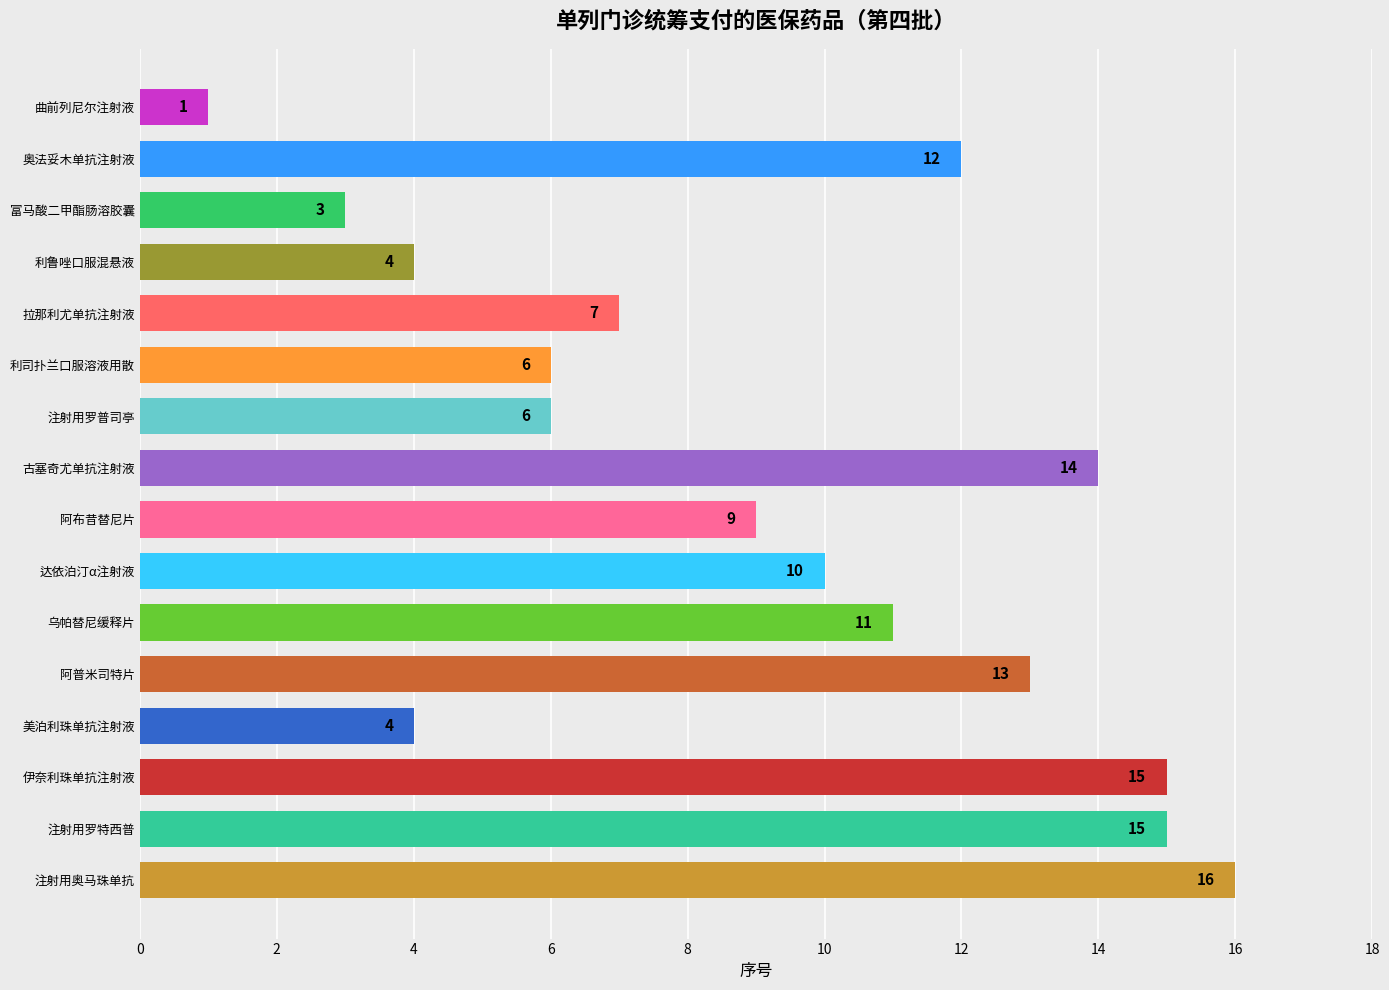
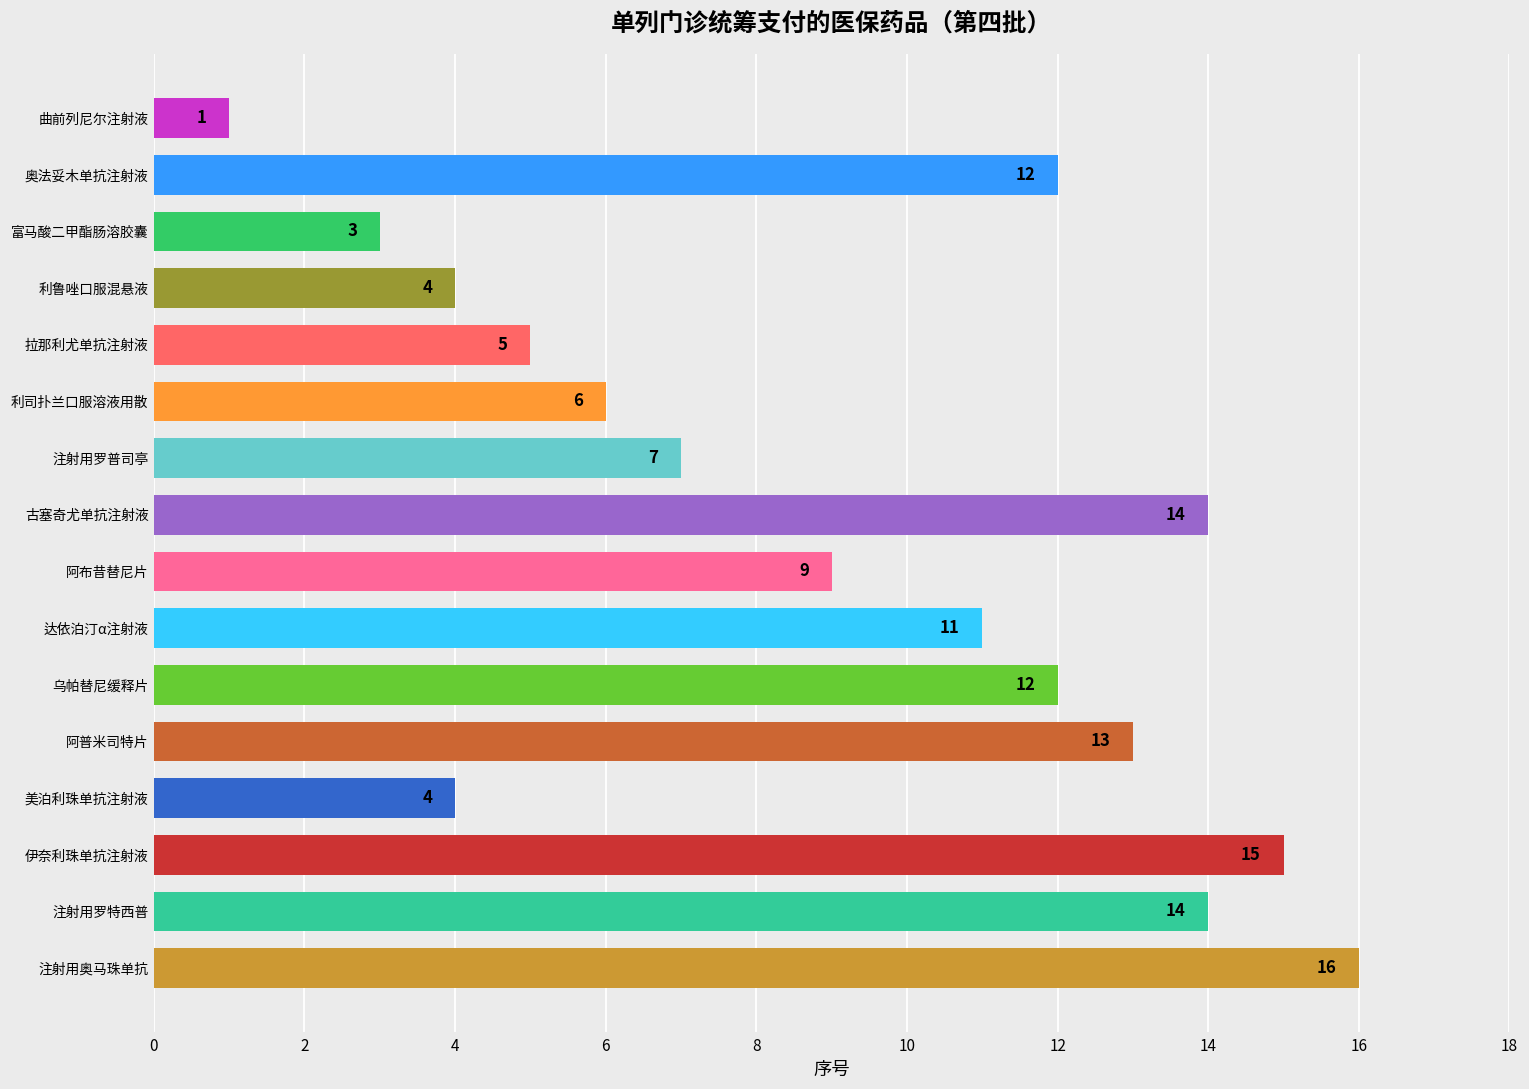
拉那利尤单抗注射液: 7 -> 5
注射用罗普司亭: 6 -> 7
达依泊汀α注射液: 10 -> 11
乌帕替尼缓释片: 11 -> 12
注射用罗特西普: 15 -> 14
